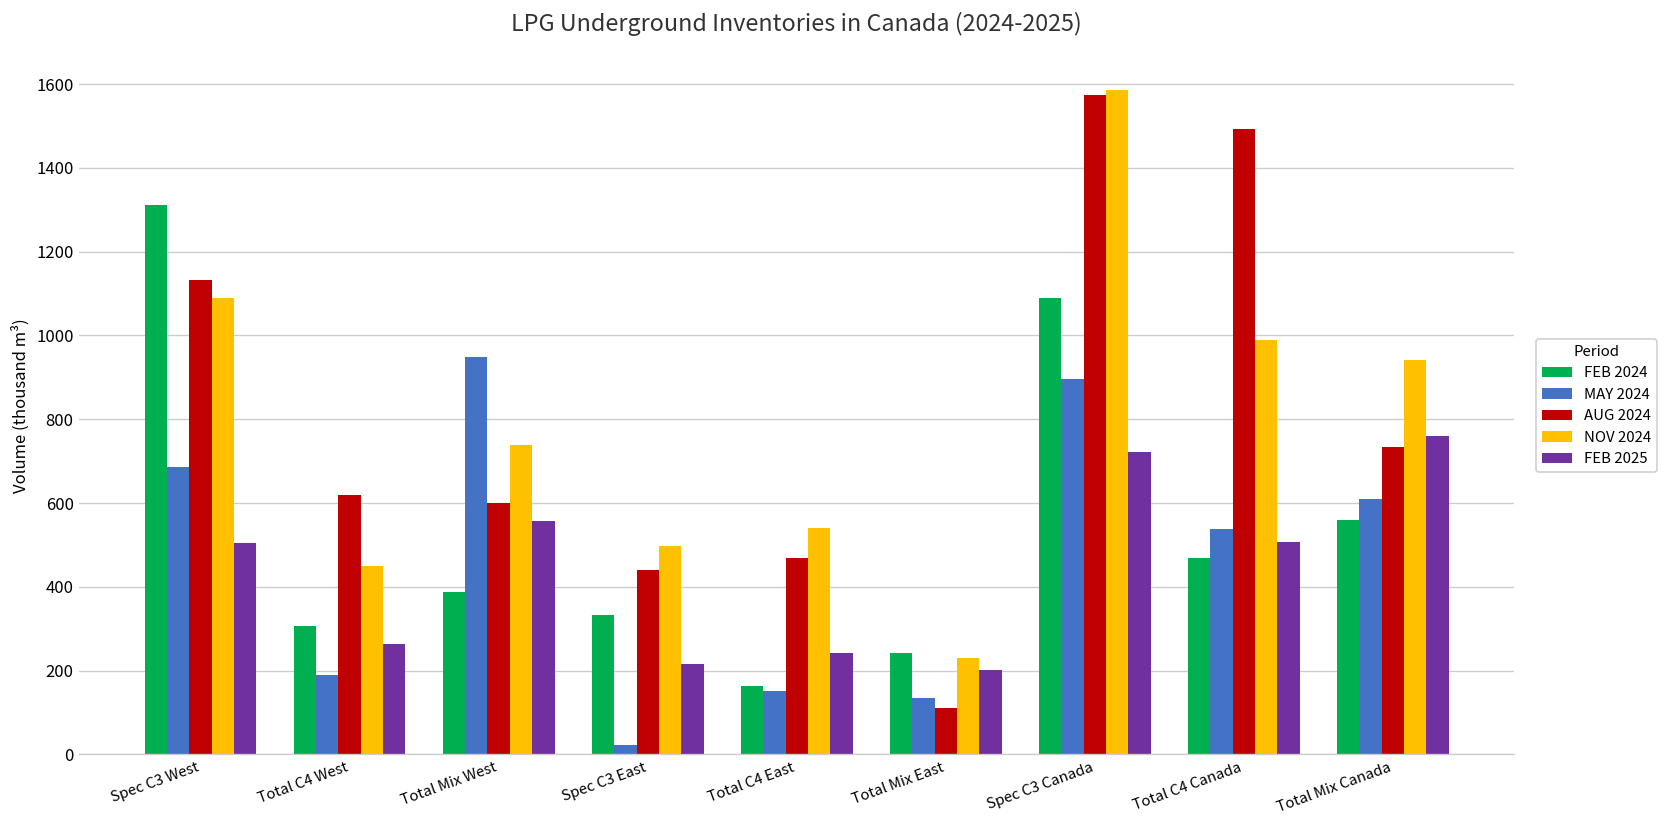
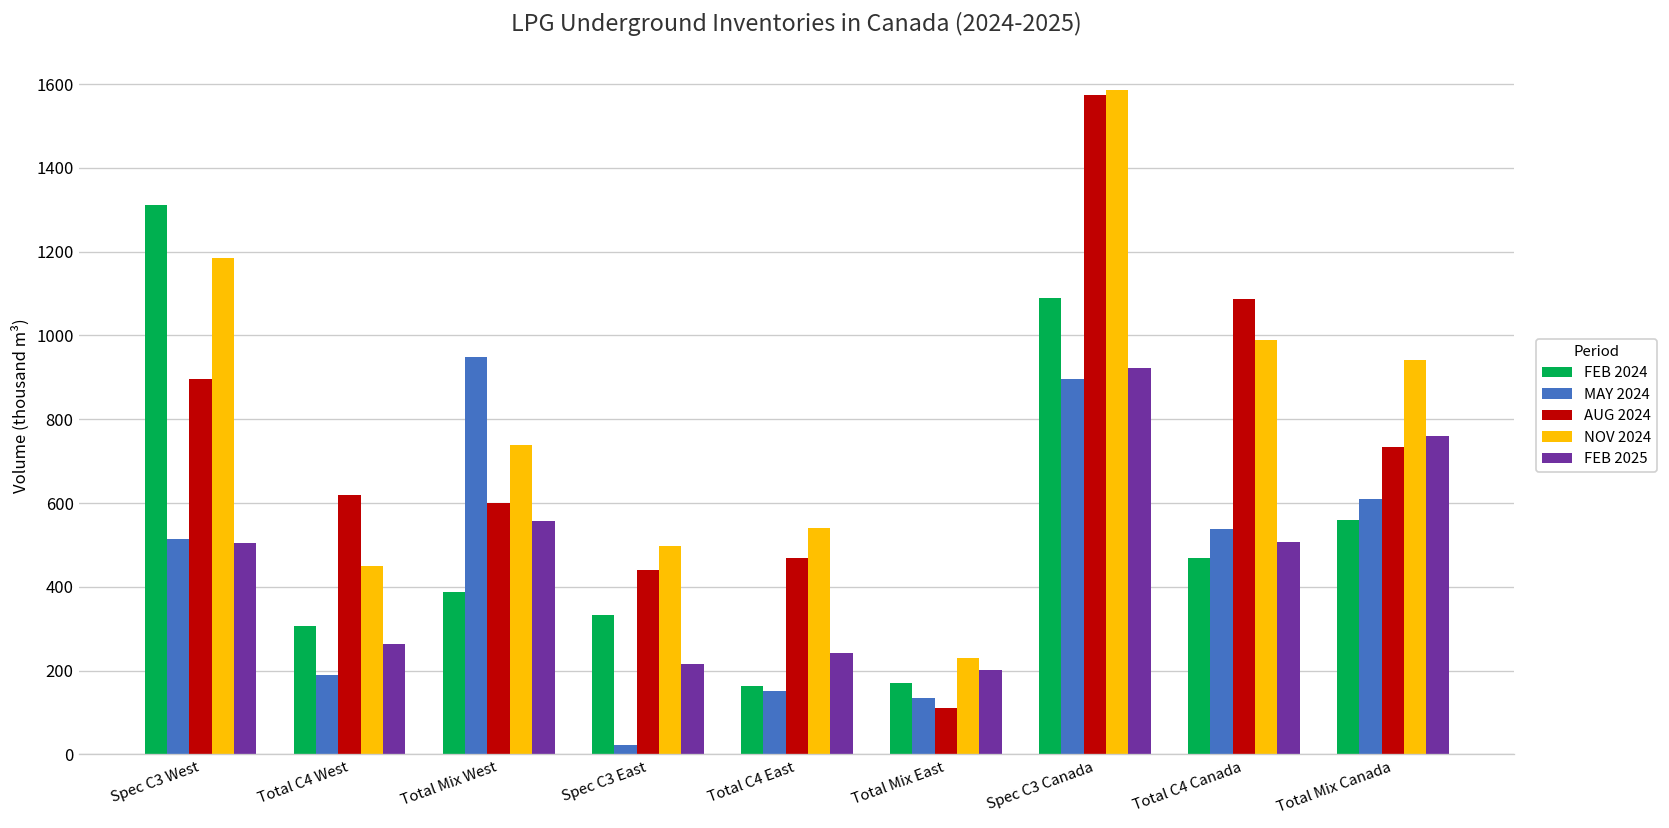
MAY 2024, Spec C3 West: 690 -> 510
AUG 2024, Spec C3 West: 1130 -> 900
NOV 2024, Spec C3 West: 1090 -> 1190
FEB 2024, Total Mix East: 240 -> 170
FEB 2025, Spec C3 Canada: 720 -> 920
AUG 2024, Total C4 Canada: 1490 -> 1090
